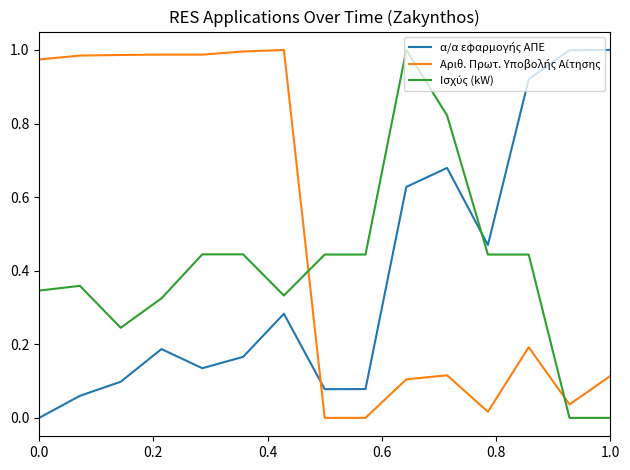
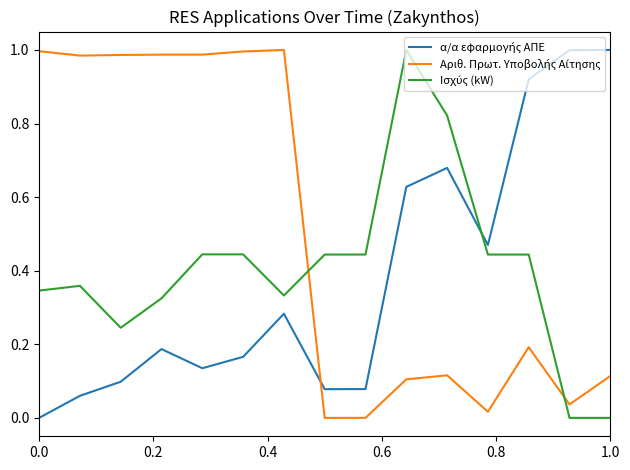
Αριθ. Πρωτ. Υποβολής Αίτησης, 0.0: 0.97 -> 1.00
